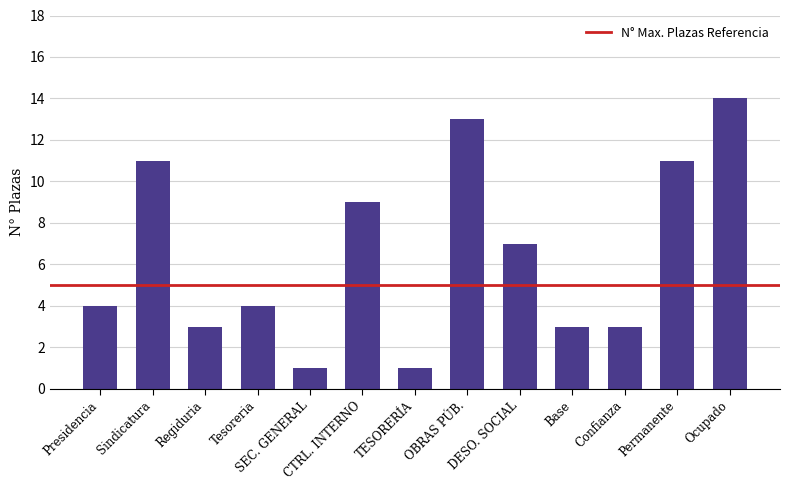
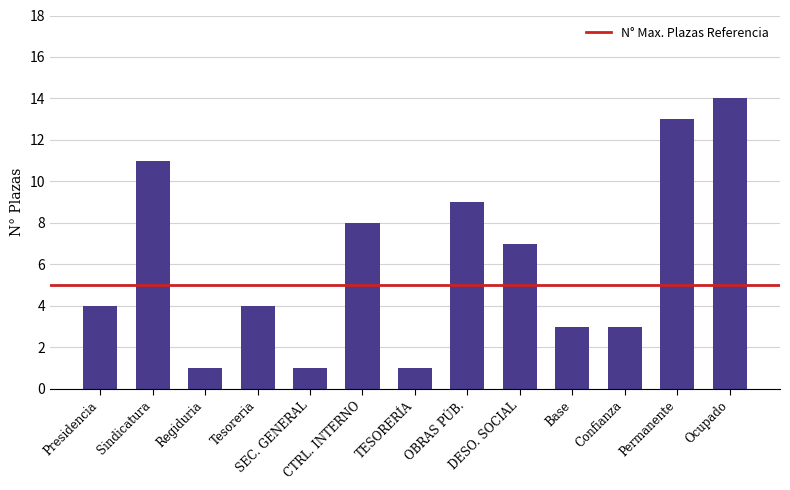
Regiduria: 3 -> 1
CTRL. INTERNO: 9 -> 8
OBRAS PÚB.: 13 -> 9
Permanente: 11 -> 13
